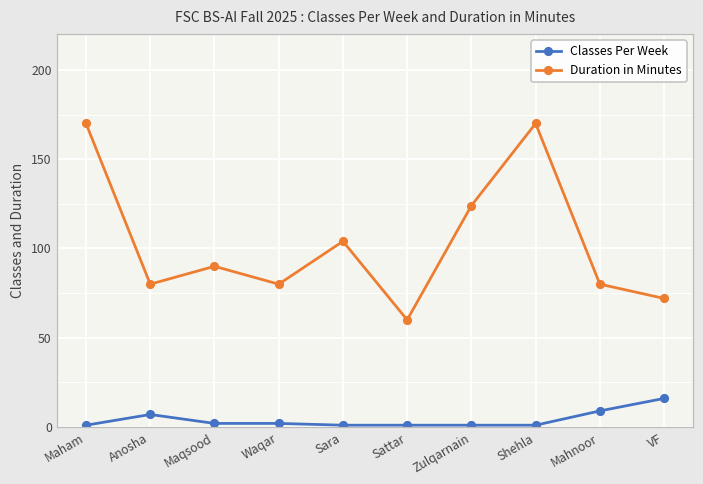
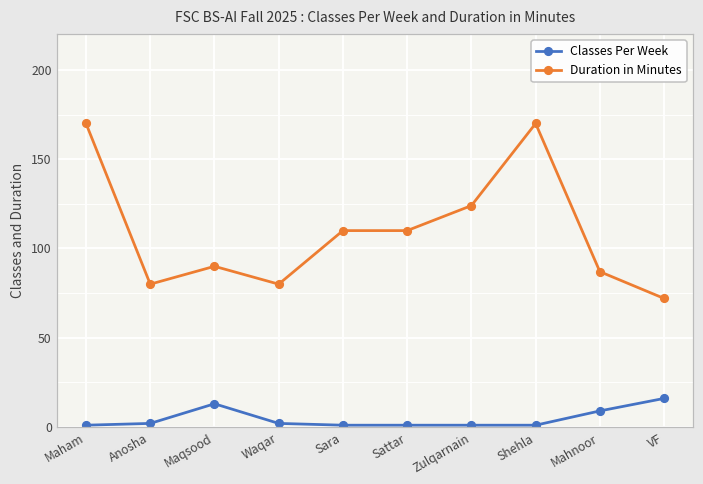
Classes Per Week, Anosha: 7 -> 2
Classes Per Week, Maqsood: 2 -> 13
Duration in Minutes, Sara: 104 -> 110
Duration in Minutes, Sattar: 60 -> 110
Duration in Minutes, Mahnoor: 80 -> 87
